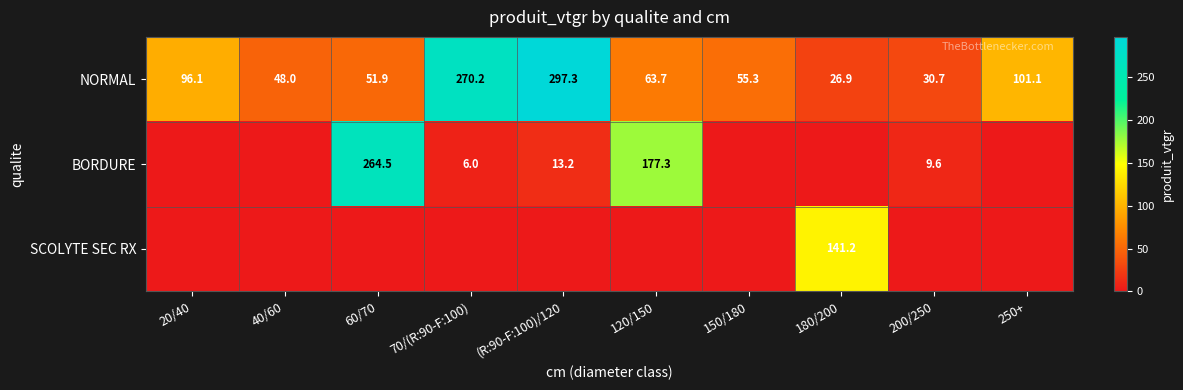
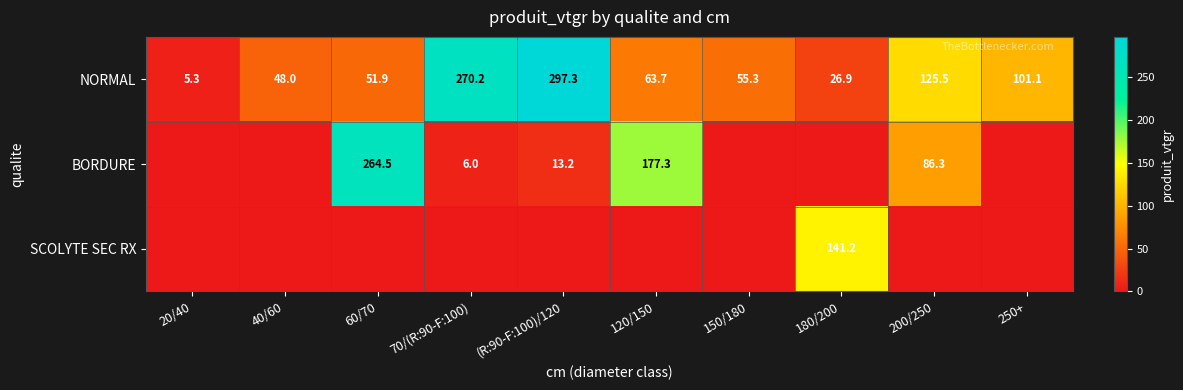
NORMAL, 20/40: 96.1 -> 5.3
NORMAL, 200/250: 30.7 -> 125.5
BORDURE, 200/250: 9.6 -> 86.3
